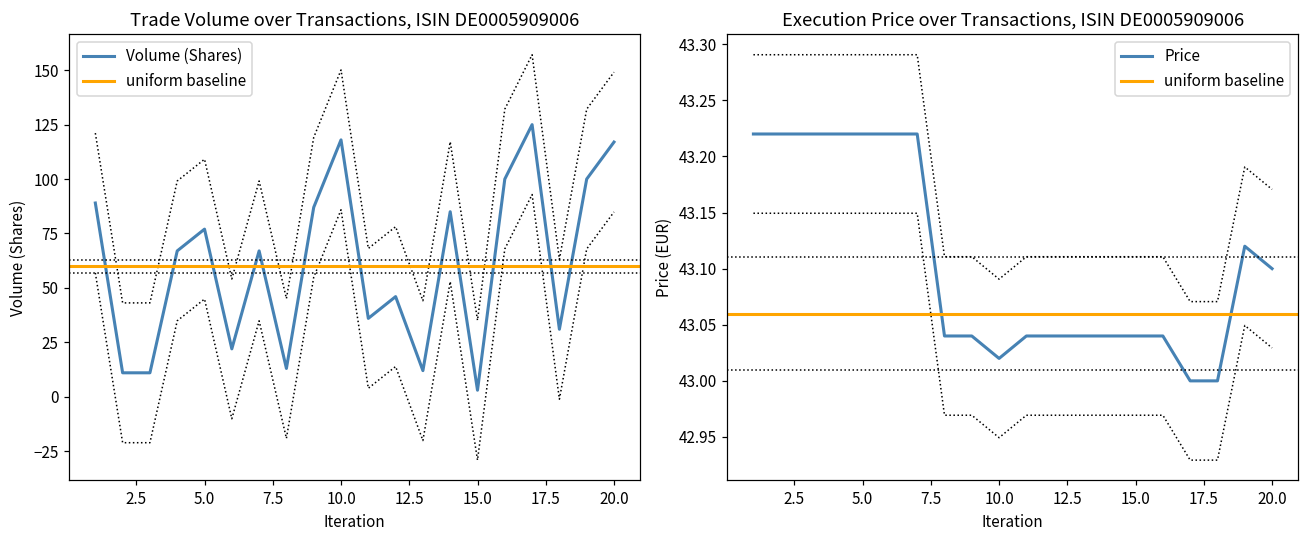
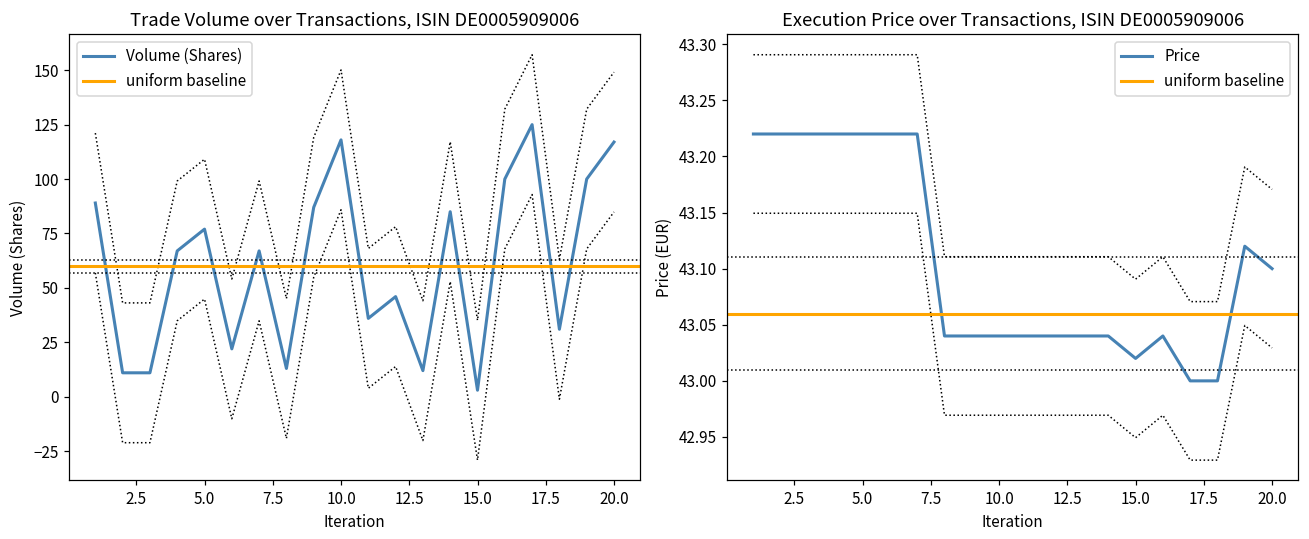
Execution Price over Transactions, ISIN DE0005909006, Price, 10.0: 43.02 -> 43.04
Execution Price over Transactions, ISIN DE0005909006, Price, 15.0: 43.04 -> 43.02
